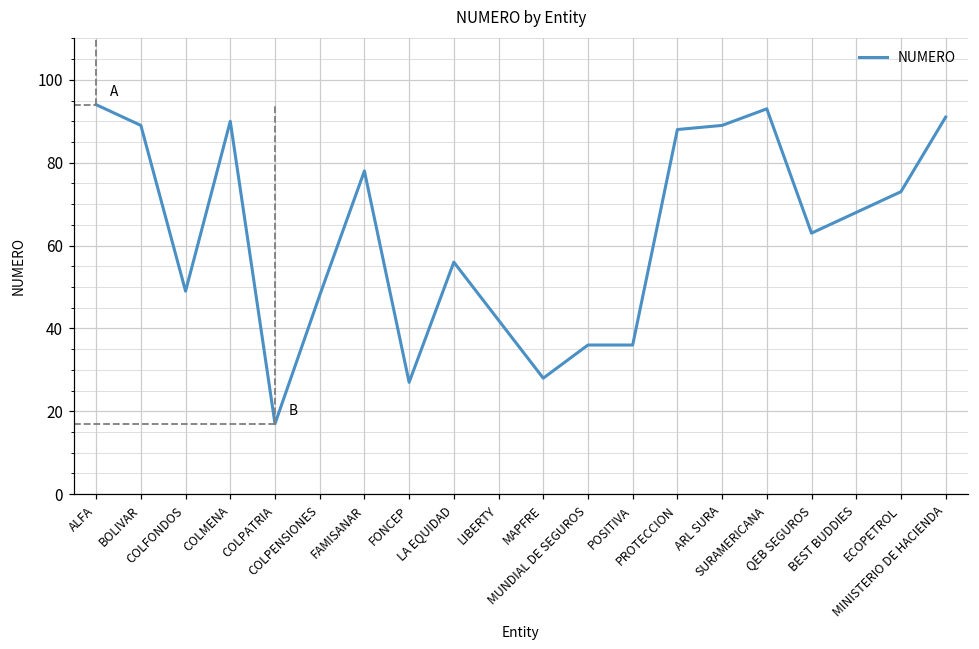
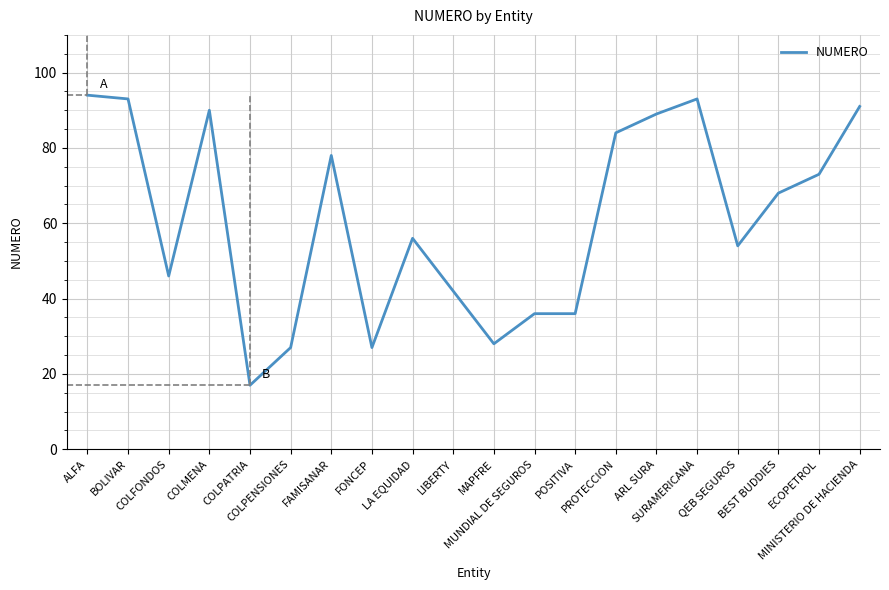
BOLIVAR: 89 -> 93
COLFONDOS: 49 -> 46
COLPENSIONES: 48 -> 27
PROTECCION: 88 -> 84
QEB SEGUROS: 63 -> 54
